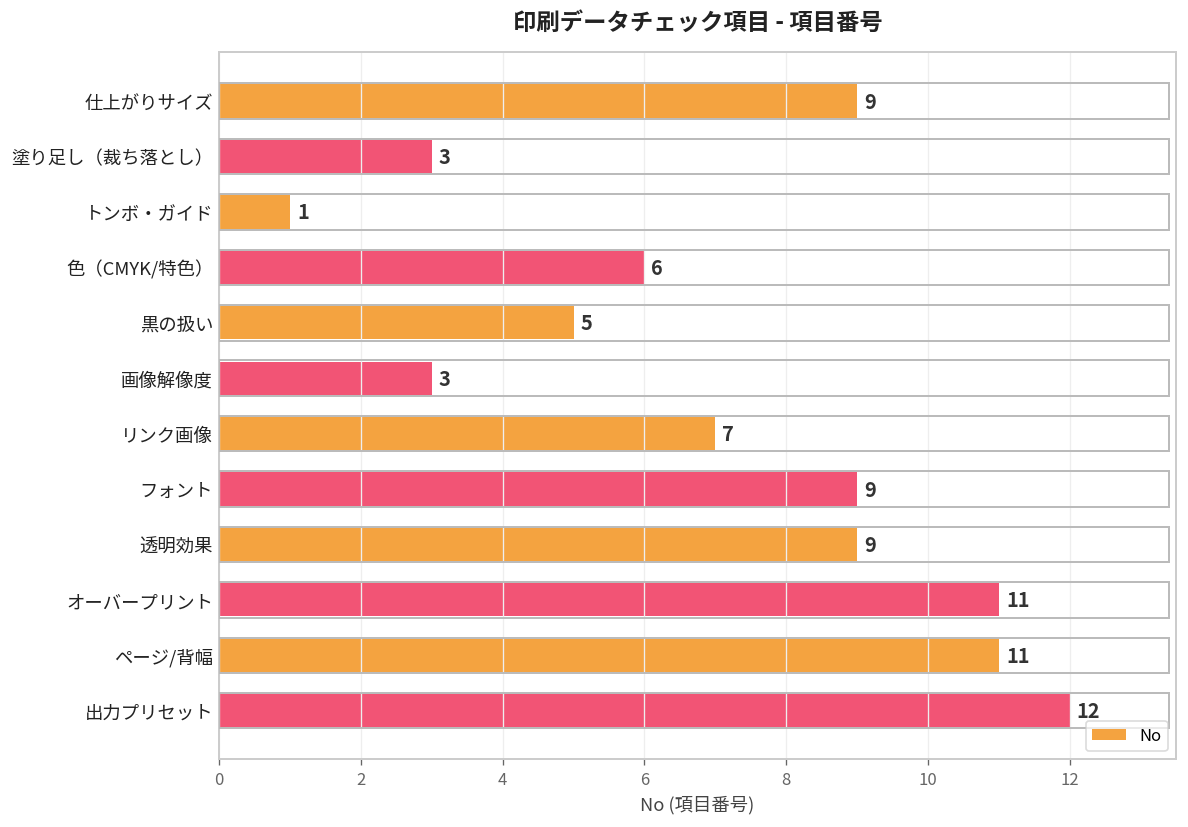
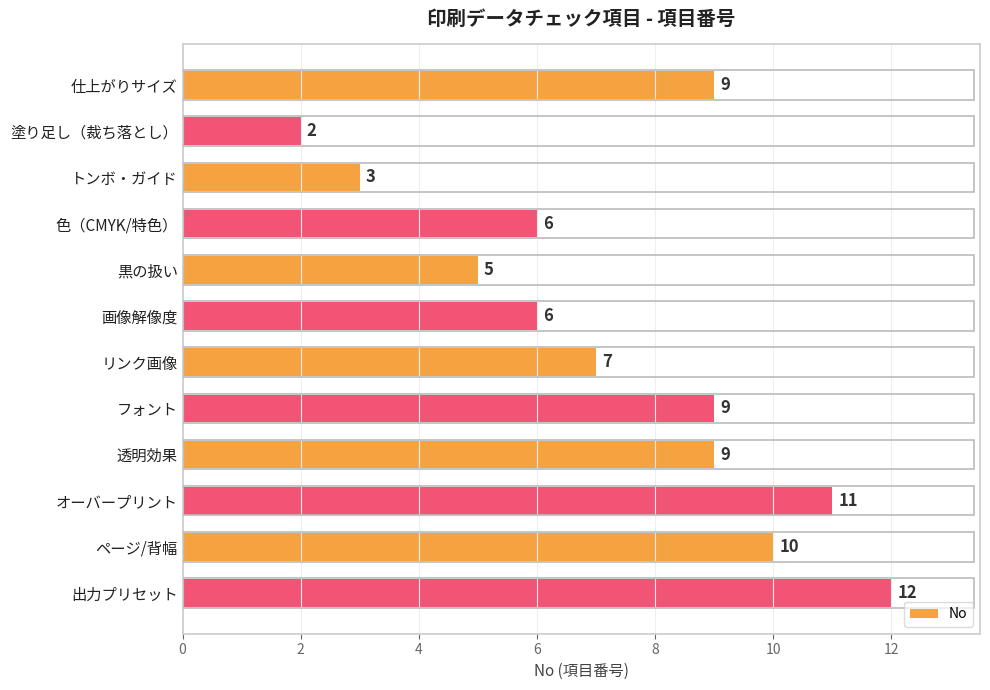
塗り足し（裁ち落とし）: 3 -> 2
トンボ・ガイド: 1 -> 3
画像解像度: 3 -> 6
ページ/背幅: 11 -> 10
